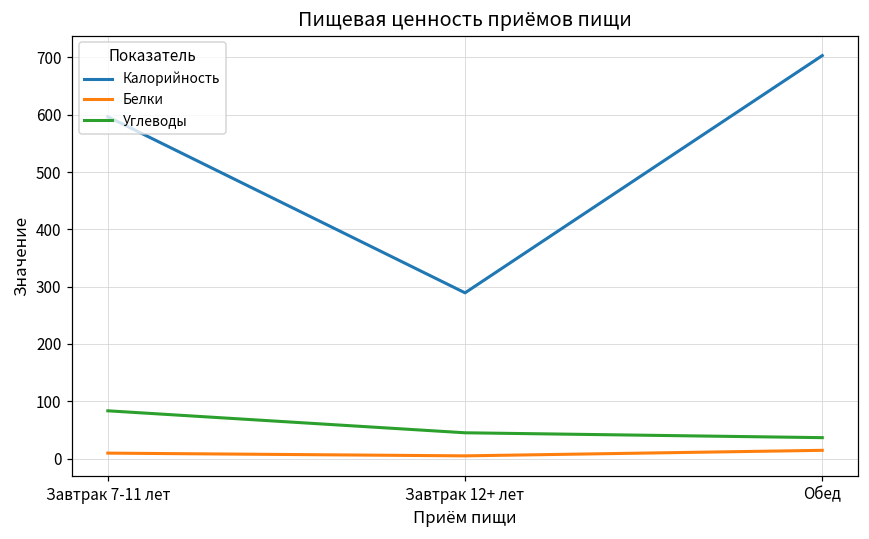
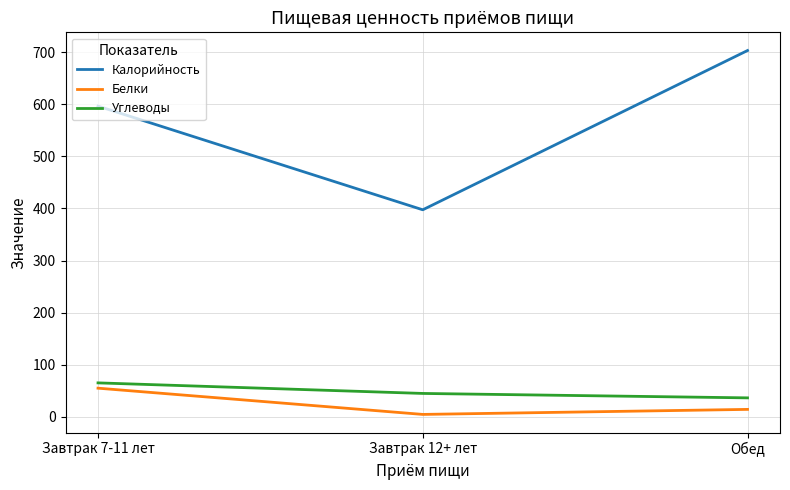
Белки, Завтрак 7-11 лет: 10 -> 60
Углеводы, Завтрак 7-11 лет: 80 -> 70
Калорийность, Завтрак 12+ лет: 290 -> 400
